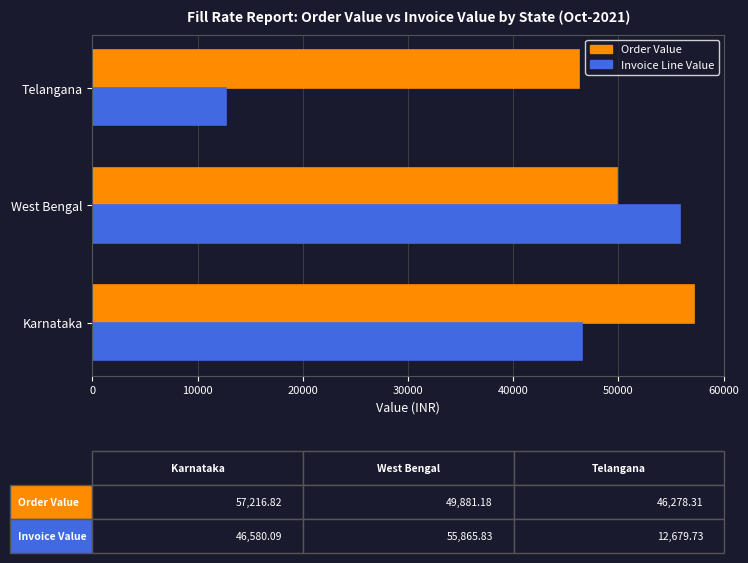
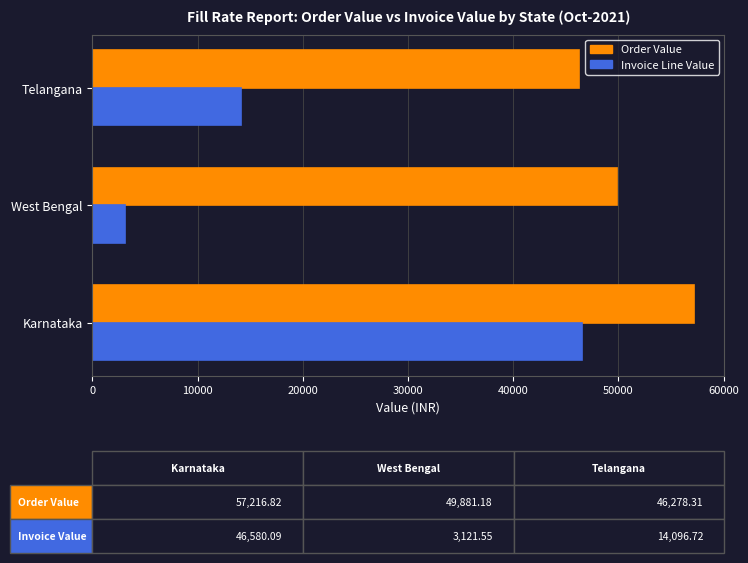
Invoice Line Value, Telangana: 12,679.73 -> 14,096.72
Invoice Line Value, West Bengal: 55,865.83 -> 3,121.55
